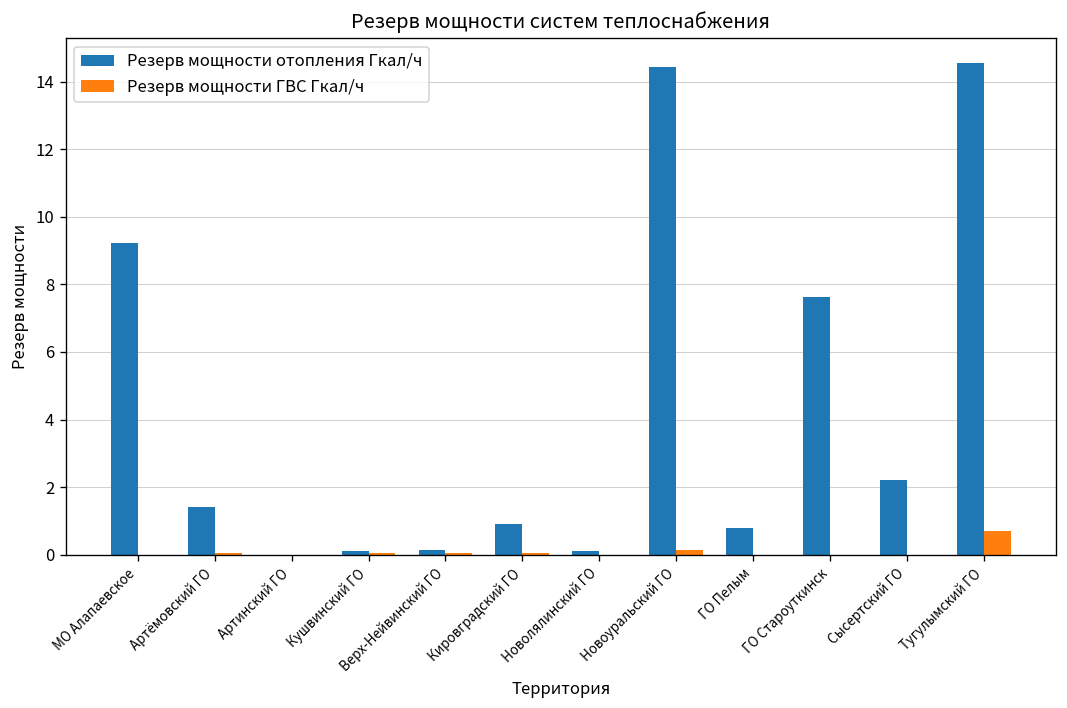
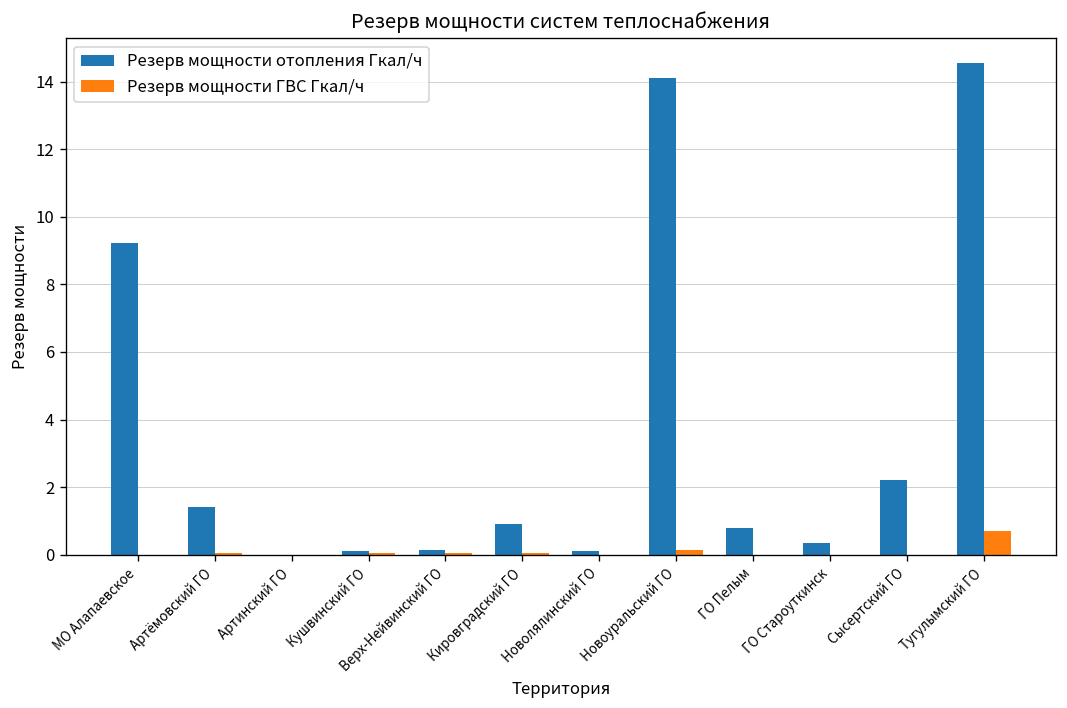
Резерв мощности отопления Гкал/ч, Новоуральский ГО: 14.4 -> 14.1
Резерв мощности отопления Гкал/ч, ГО Староуткинск: 7.6 -> 0.4
